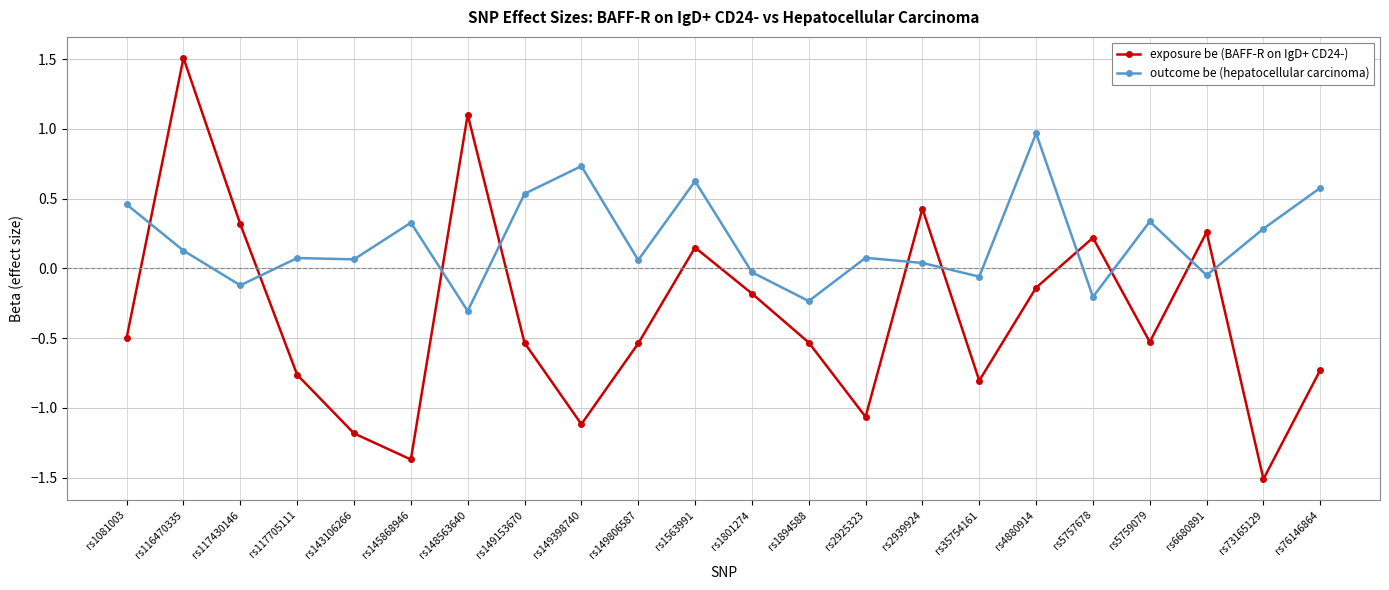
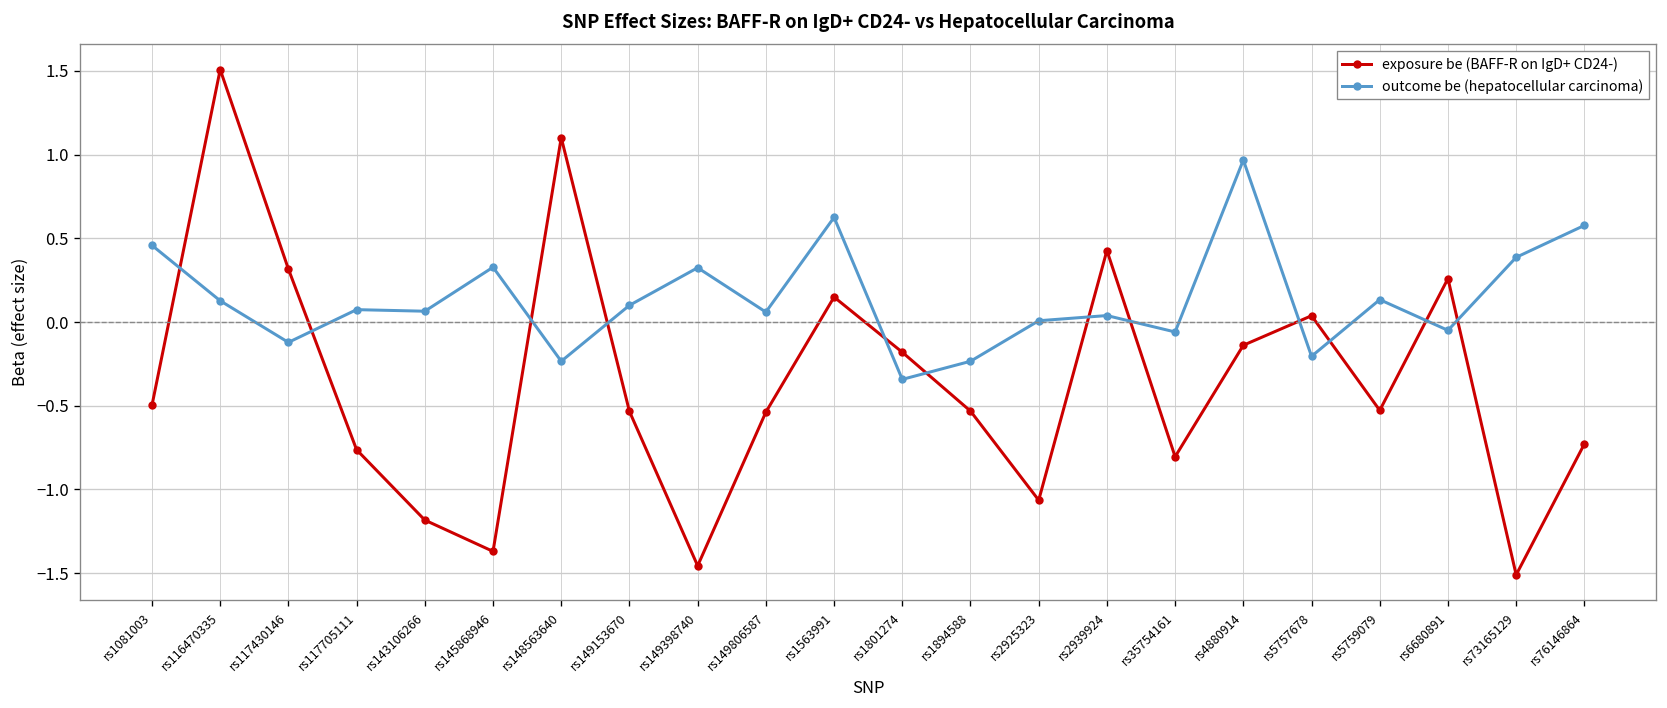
outcome be (hepatocellular carcinoma), rs148563640: -0.31 -> -0.23
outcome be (hepatocellular carcinoma), rs149153670: 0.53 -> 0.10
exposure be (BAFF-R on IgD+ CD24-), rs149398740: -1.12 -> -1.46
outcome be (hepatocellular carcinoma), rs149398740: 0.73 -> 0.32
outcome be (hepatocellular carcinoma), rs1801274: -0.03 -> -0.34
outcome be (hepatocellular carcinoma), rs2925323: 0.08 -> 0.01
exposure be (BAFF-R on IgD+ CD24-), rs5757678: 0.22 -> 0.04
outcome be (hepatocellular carcinoma), rs5759079: 0.34 -> 0.13
outcome be (hepatocellular carcinoma), rs73165129: 0.28 -> 0.39
